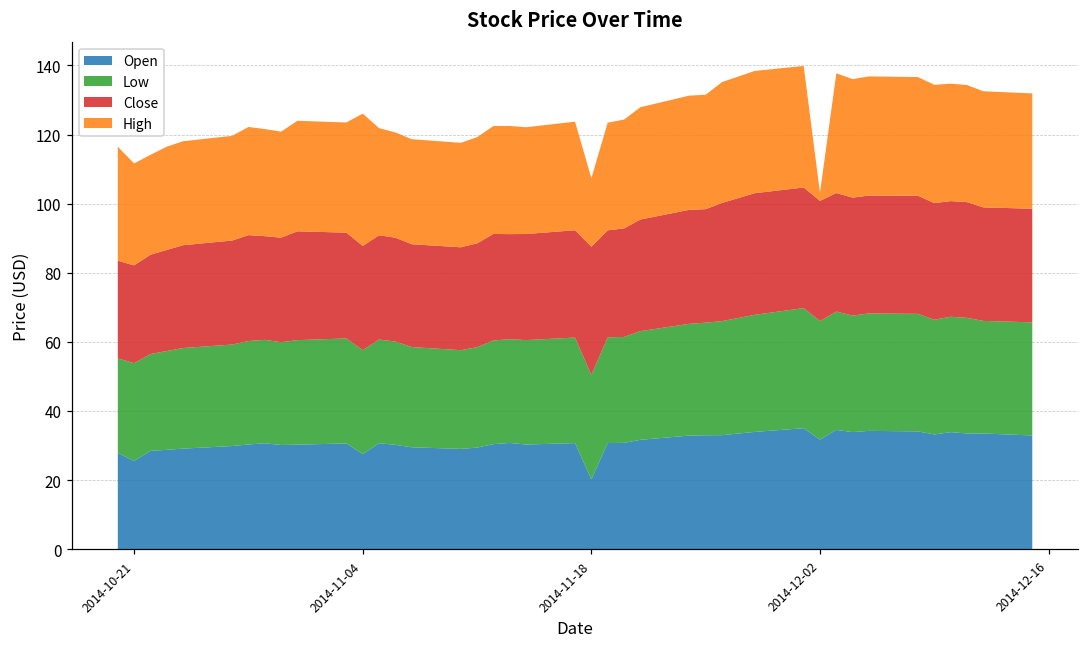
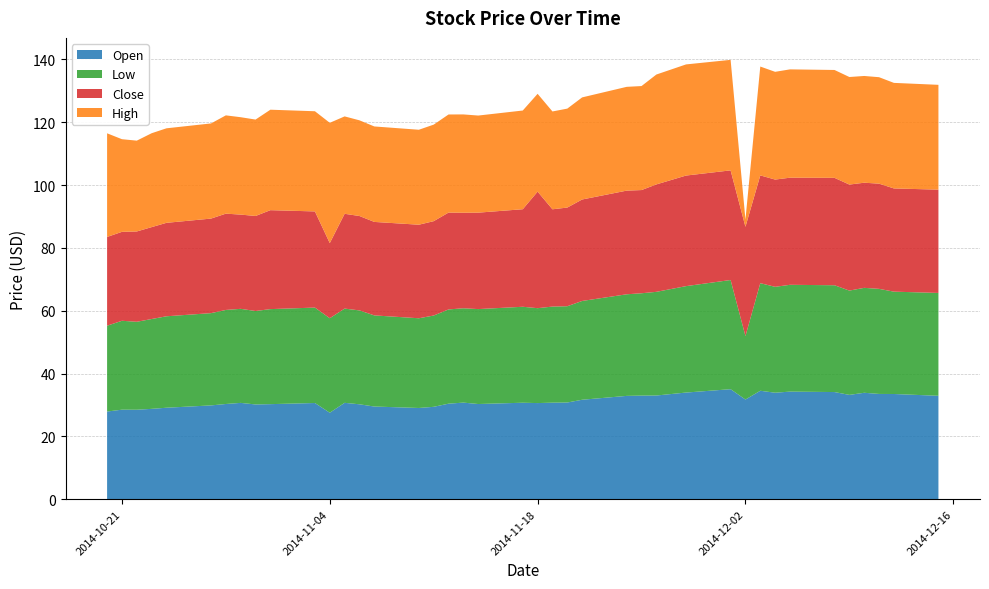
Open, 2014-10-21: 26 -> 28
Close, 2014-11-04: 30 -> 24
Open, 2014-11-18: 20 -> 31
High, 2014-11-18: 20 -> 31
Low, 2014-12-02: 34 -> 20
